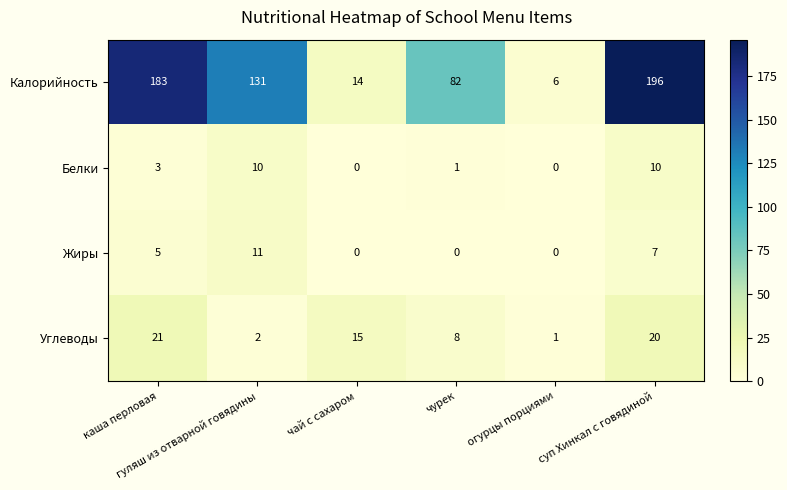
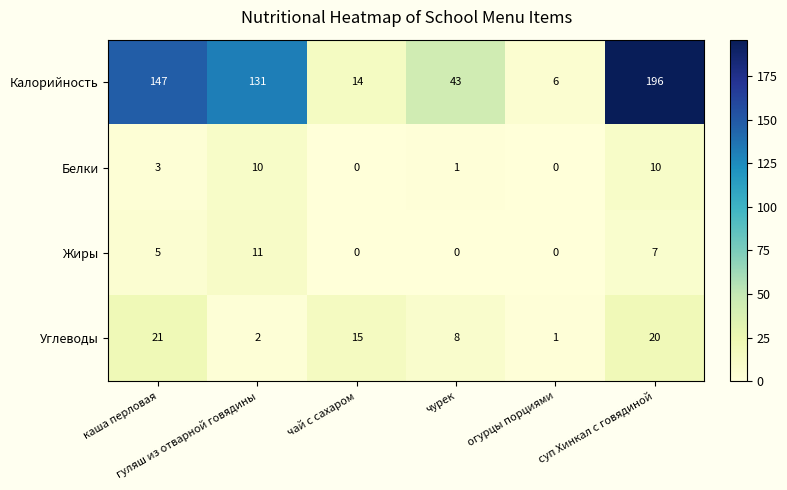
Калорийность, каша перловая: 183 -> 147
Калорийность, чурек: 82 -> 43
